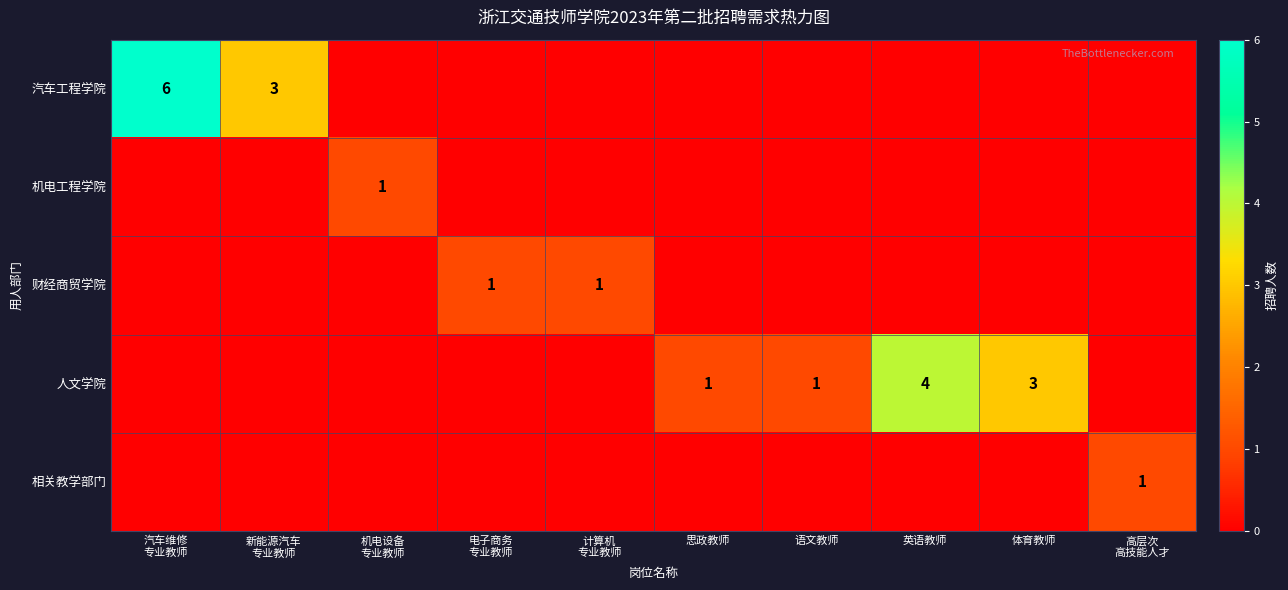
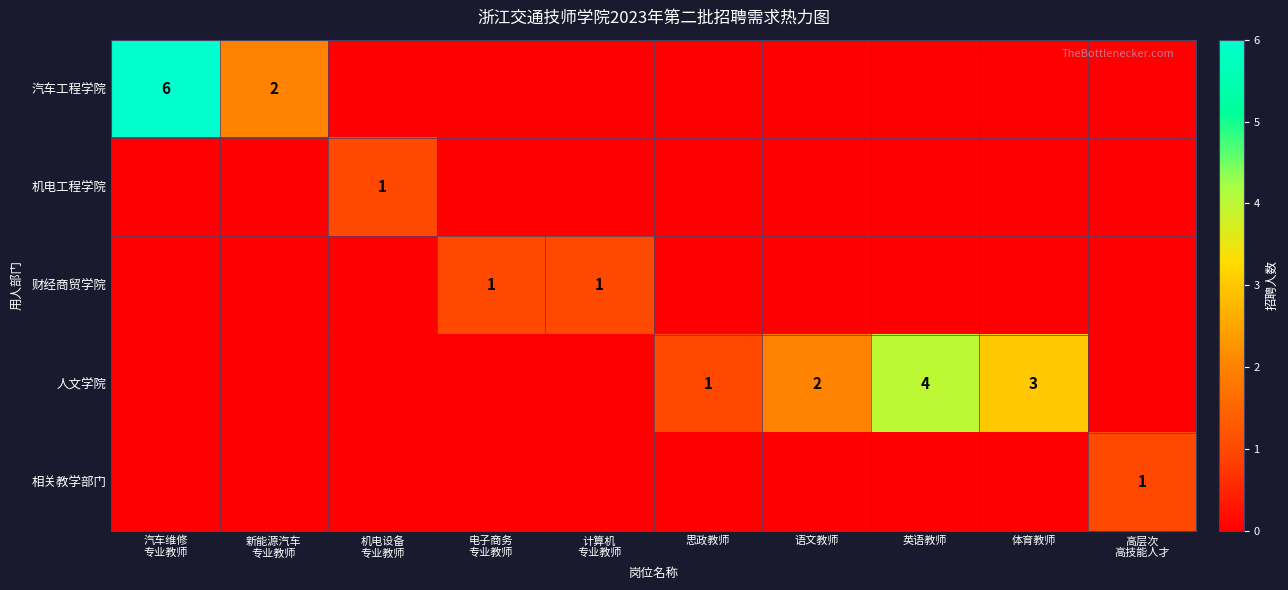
汽车工程学院, 新能源汽车 专业教师: 3 -> 2
人文学院, 语文教师: 1 -> 2
